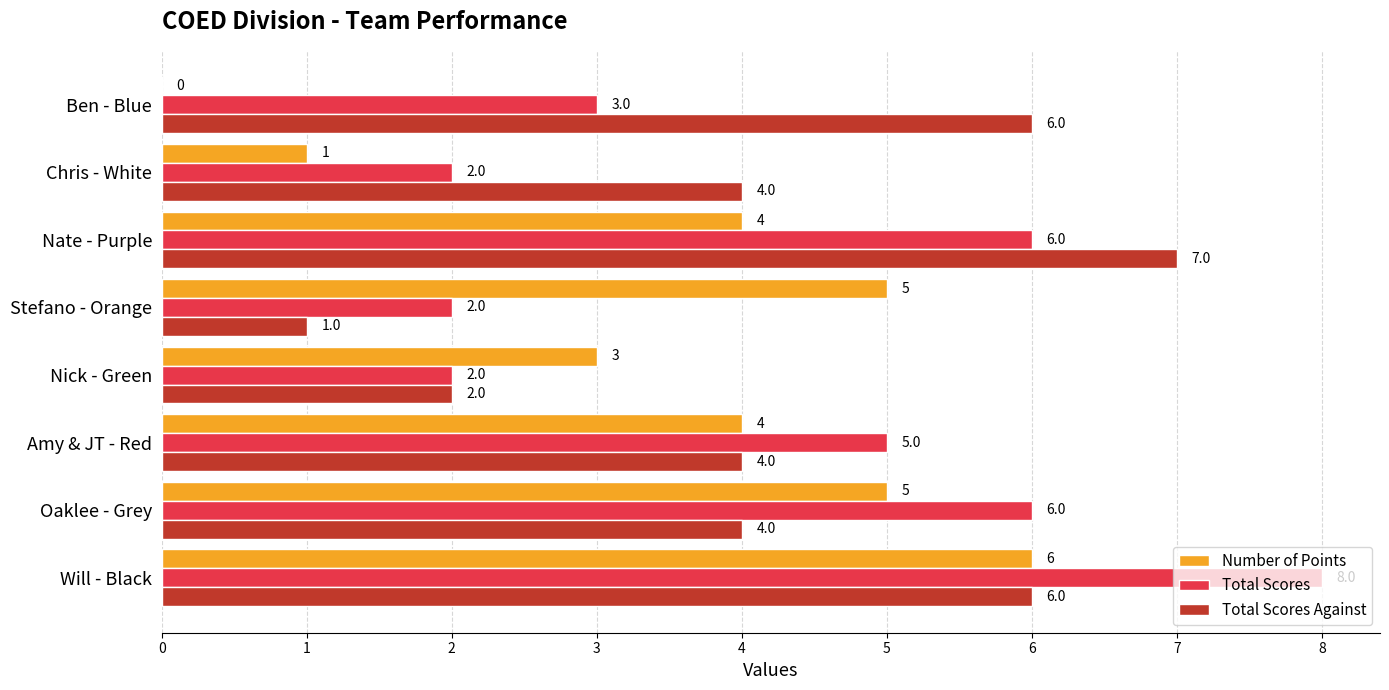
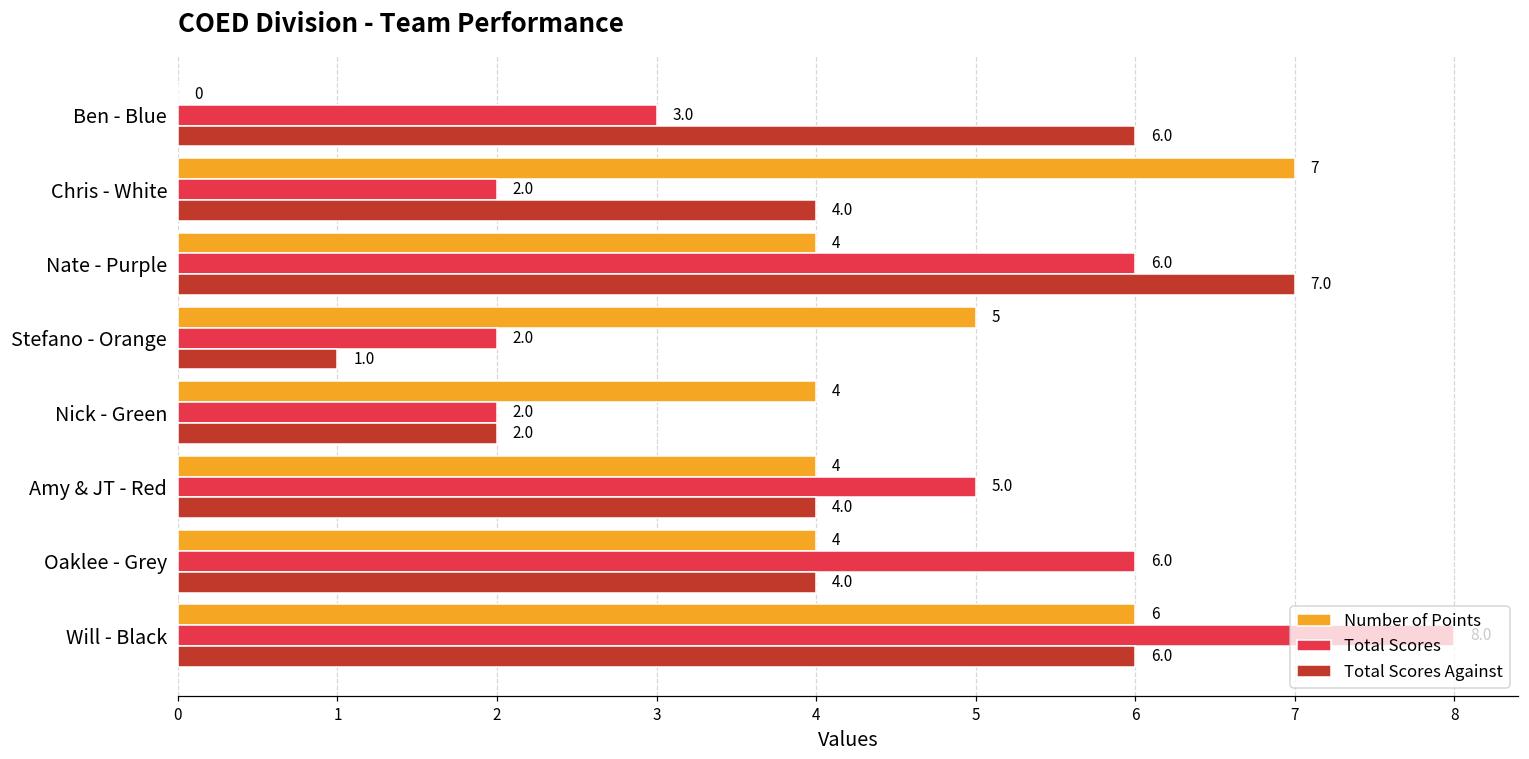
Number of Points, Chris - White: 1 -> 7
Number of Points, Nick - Green: 3 -> 4
Number of Points, Oaklee - Grey: 5 -> 4
